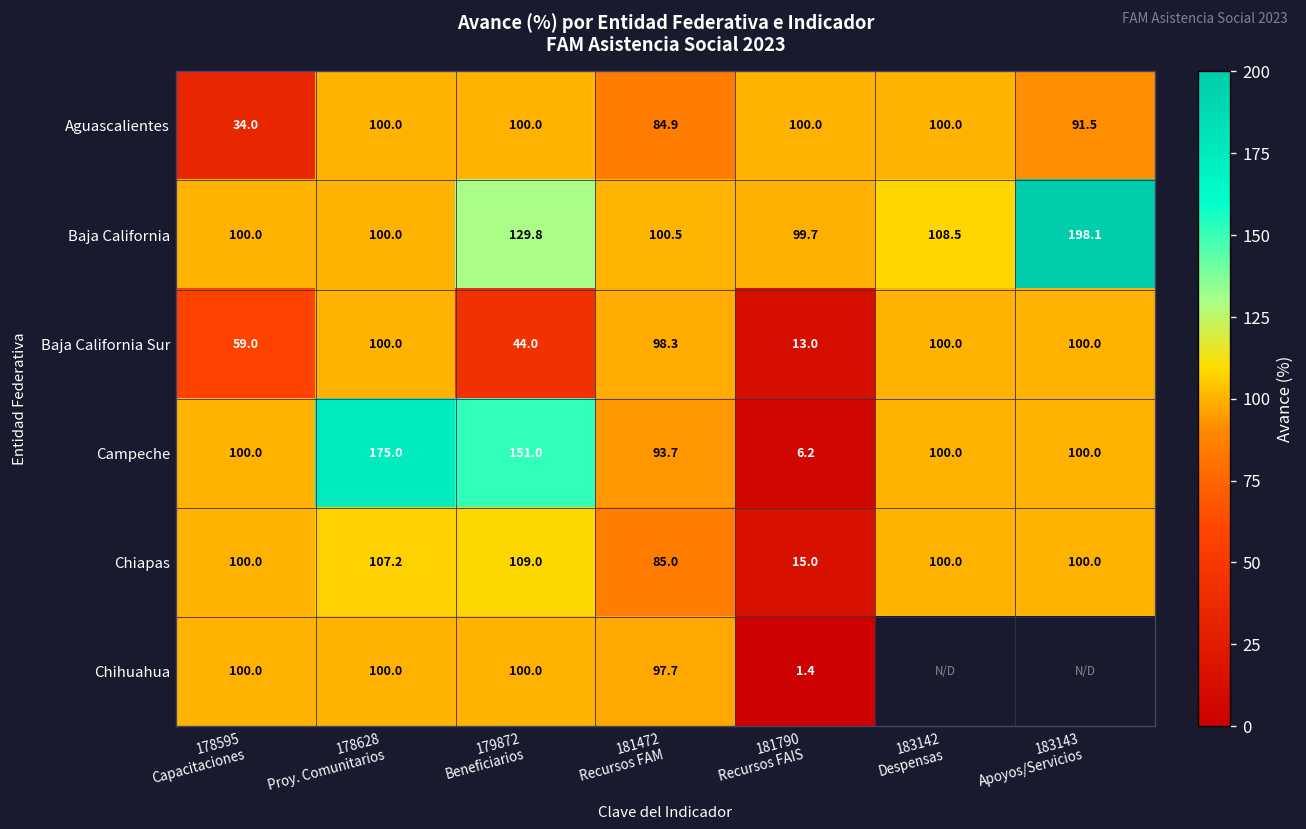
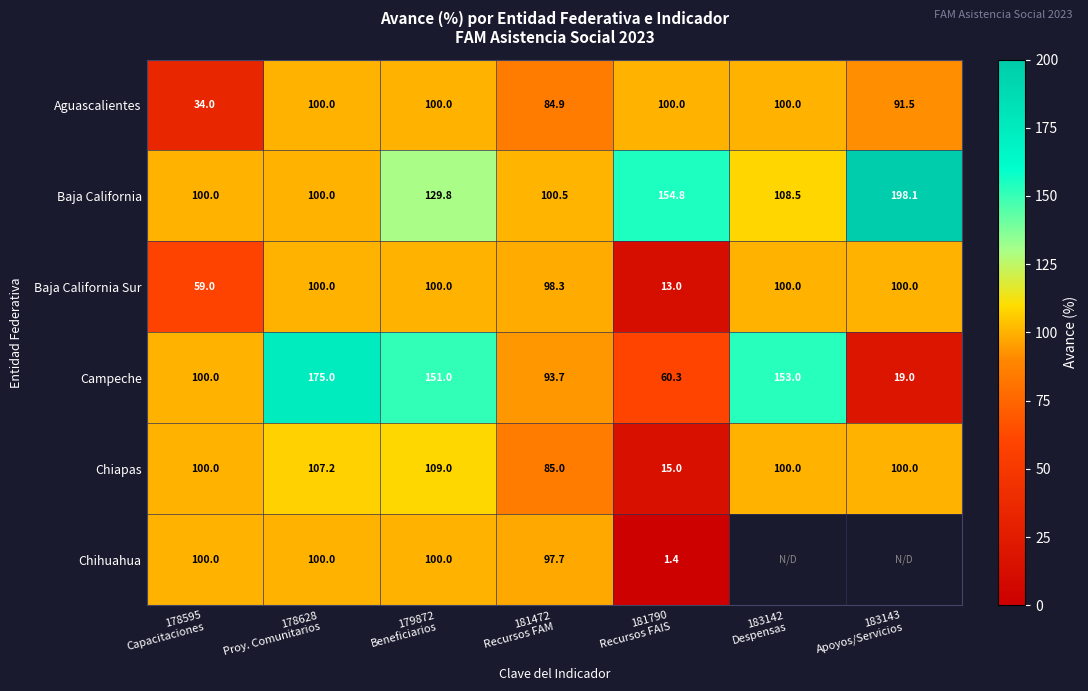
Baja California, 181790 Recursos FAIS: 99.7 -> 154.8
Baja California Sur, 179872 Beneficiarios: 44.0 -> 100.0
Campeche, 181790 Recursos FAIS: 6.2 -> 60.3
Campeche, 183142 Despensas: 100.0 -> 153.0
Campeche, 183143 Apoyos/Servicios: 100.0 -> 19.0
